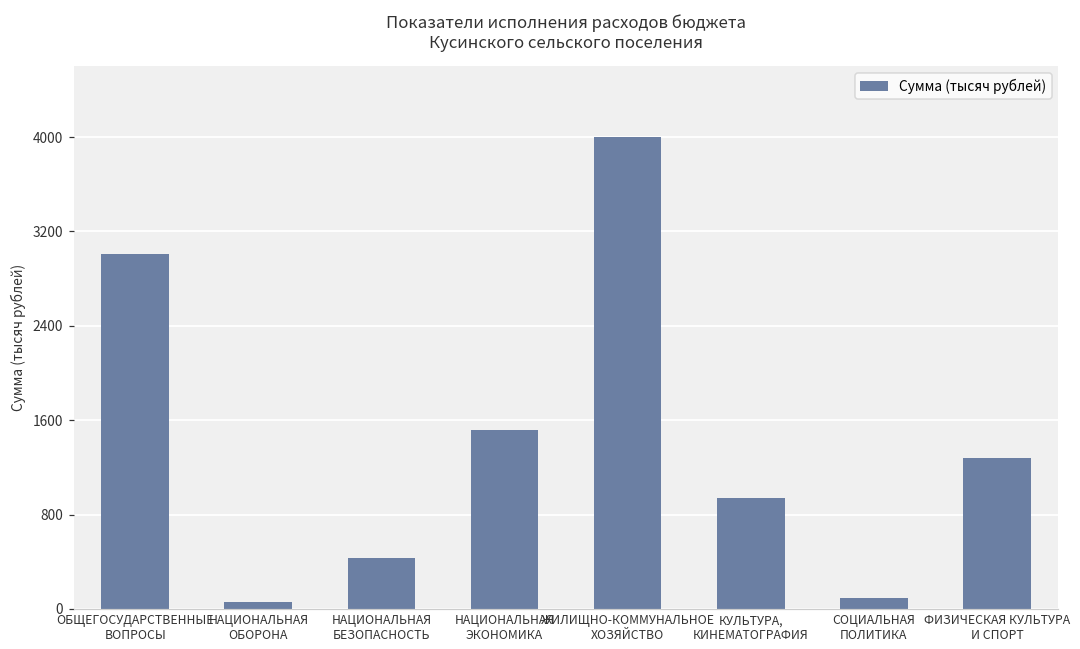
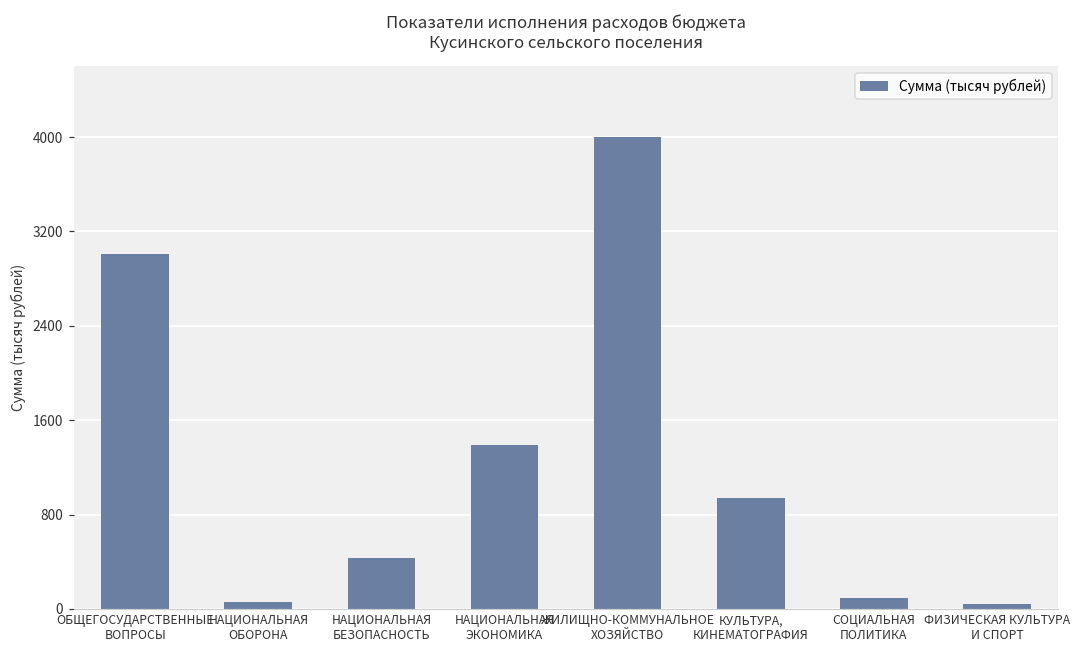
НАЦИОНАЛЬНАЯ ЭКОНОМИКА: 1520 -> 1390
ФИЗИЧЕСКАЯ КУЛЬТУРА И СПОРТ: 1280 -> 40
